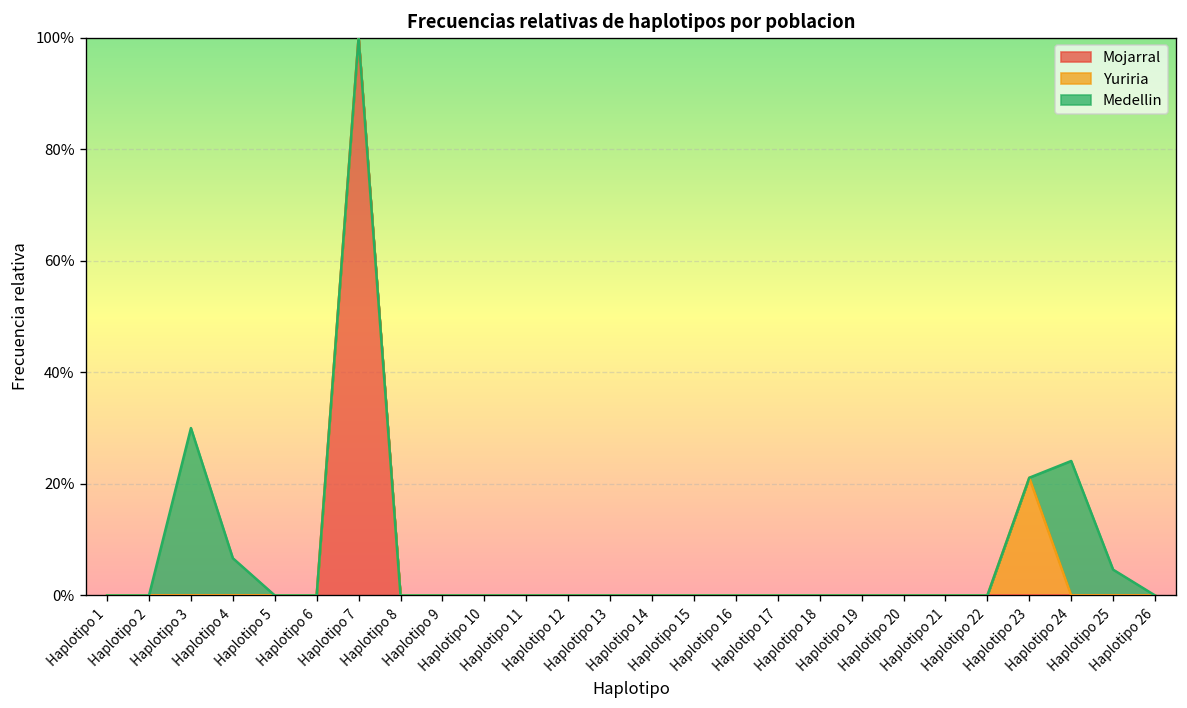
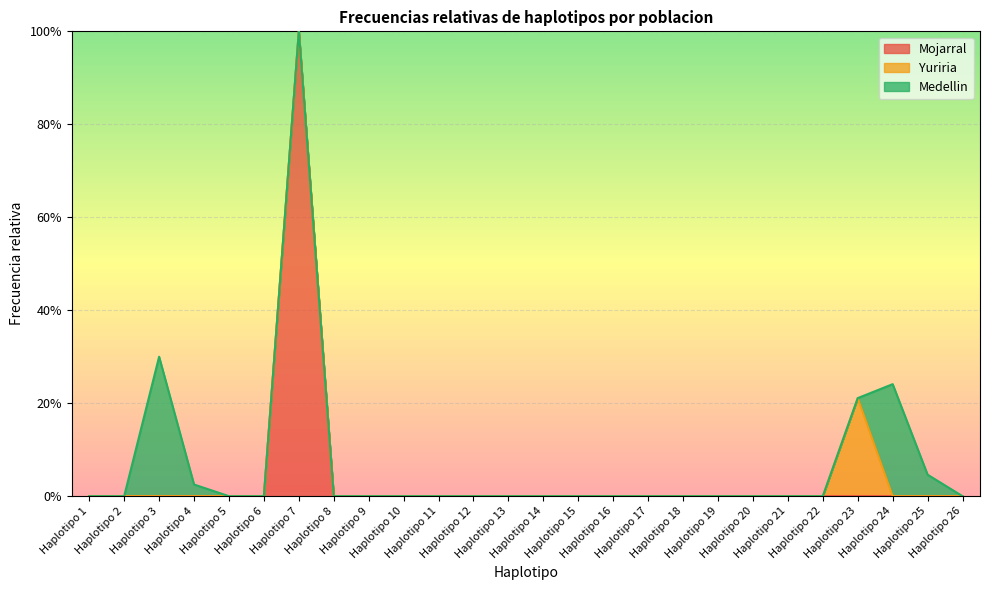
Medellin, Haplotipo 4: 7% -> 3%
